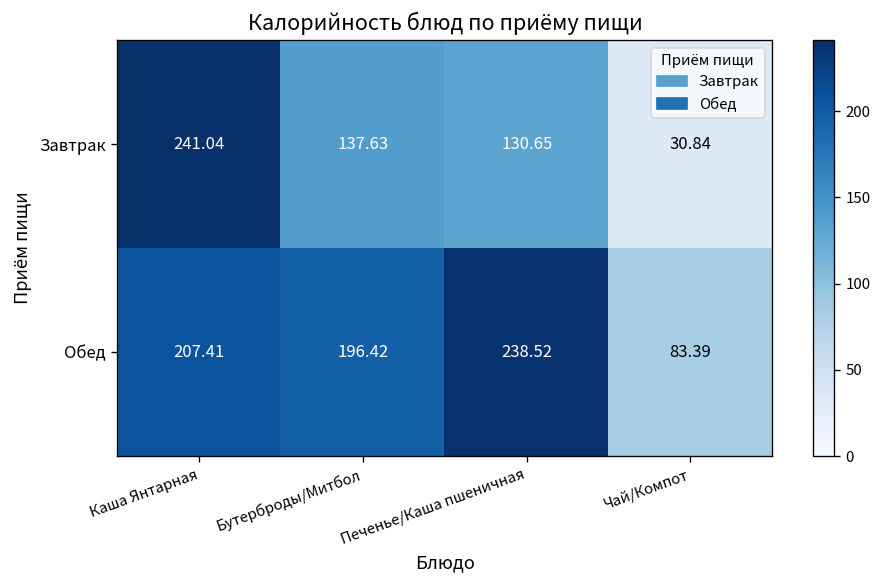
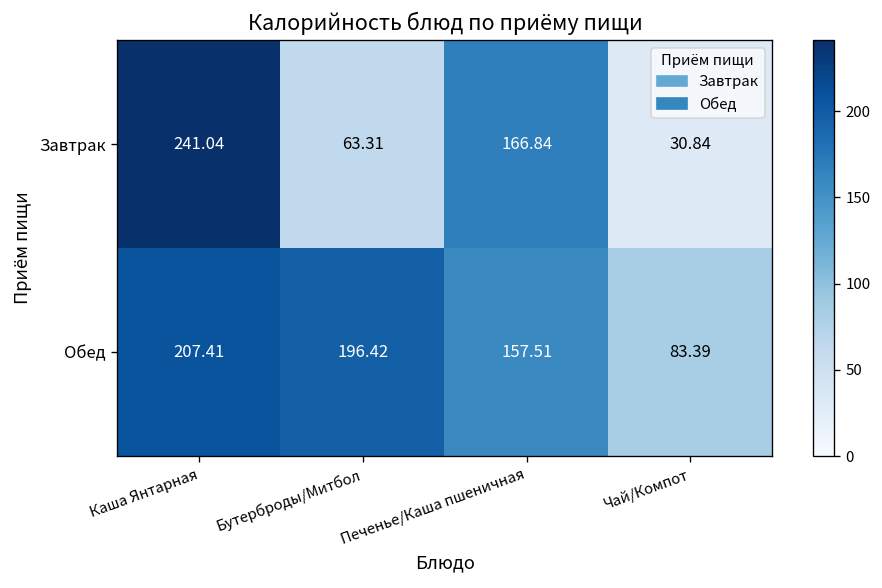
Завтрак, Бутерброды/Митбол: 137.63 -> 63.31
Завтрак, Печенье/Каша пшеничная: 130.65 -> 166.84
Обед, Печенье/Каша пшеничная: 238.52 -> 157.51
